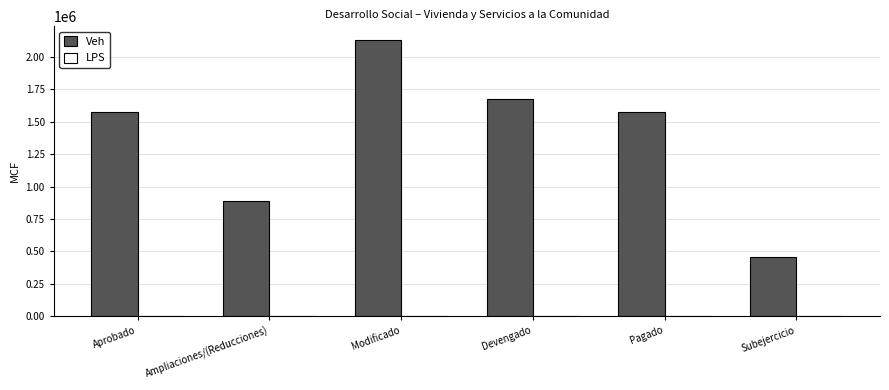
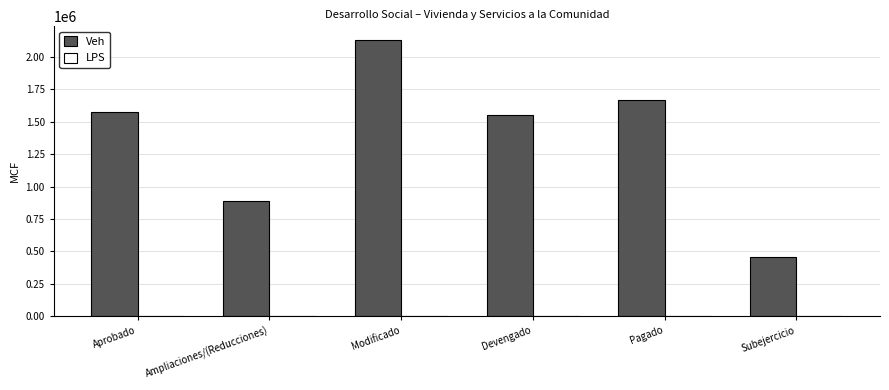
Veh, Devengado: 1670000 -> 1550000
Veh, Pagado: 1570000 -> 1660000
